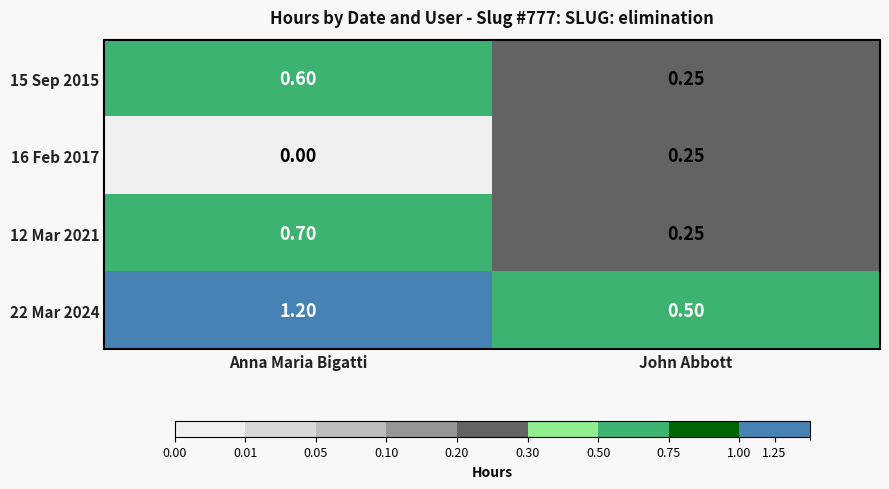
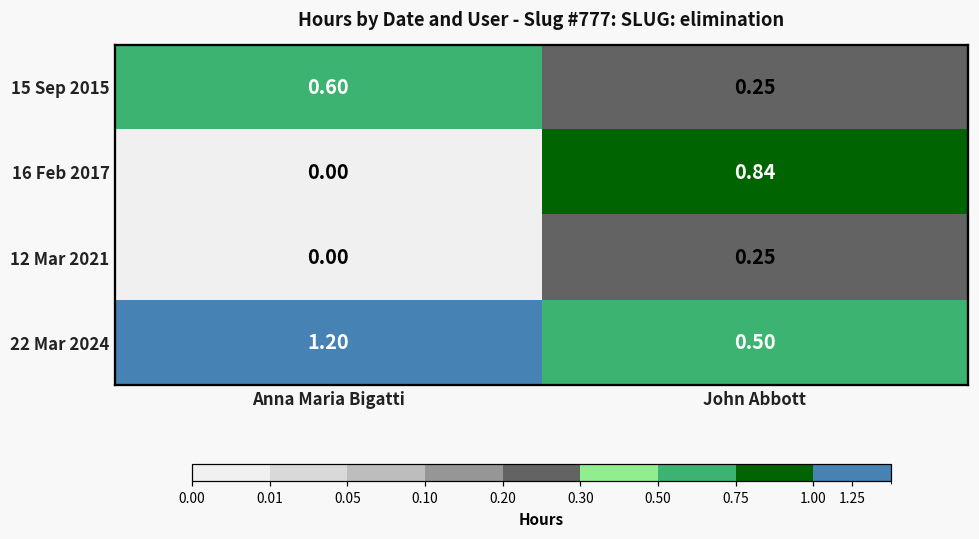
16 Feb 2017, John Abbott: 0.25 -> 0.84
12 Mar 2021, Anna Maria Bigatti: 0.70 -> 0.00
